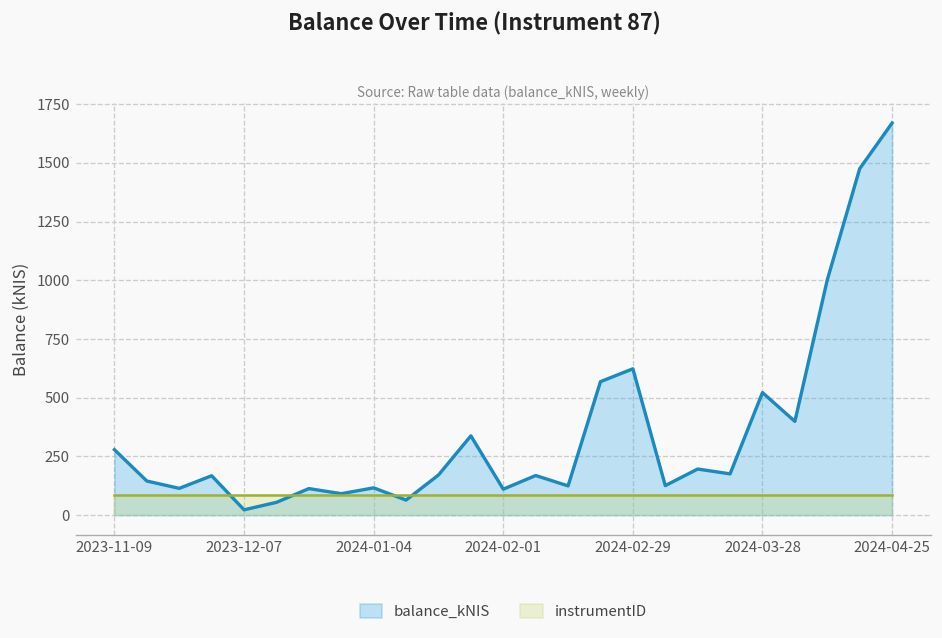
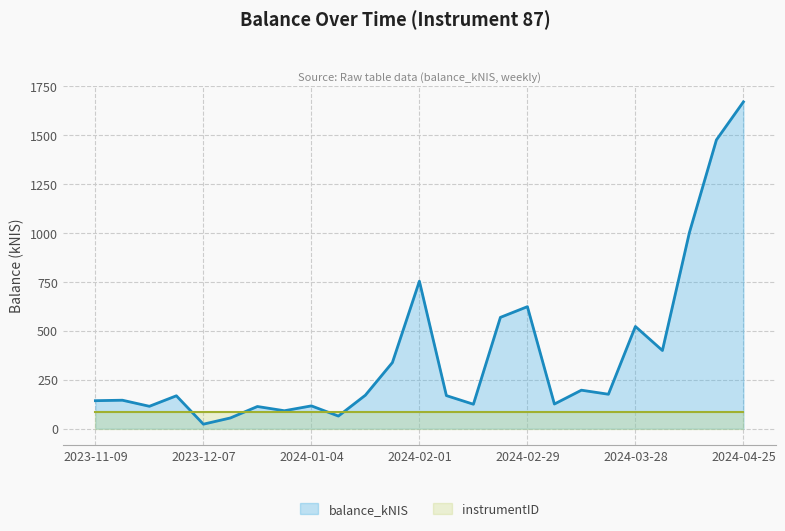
balance_kNIS, 2023-11-09: 280 -> 140
balance_kNIS, 2024-02-01: 110 -> 750
